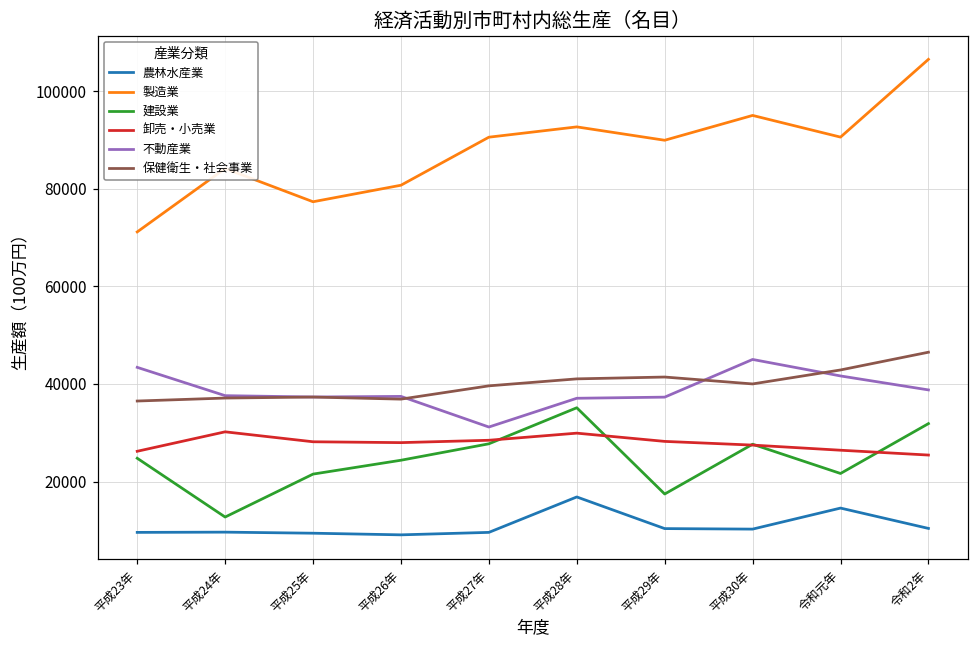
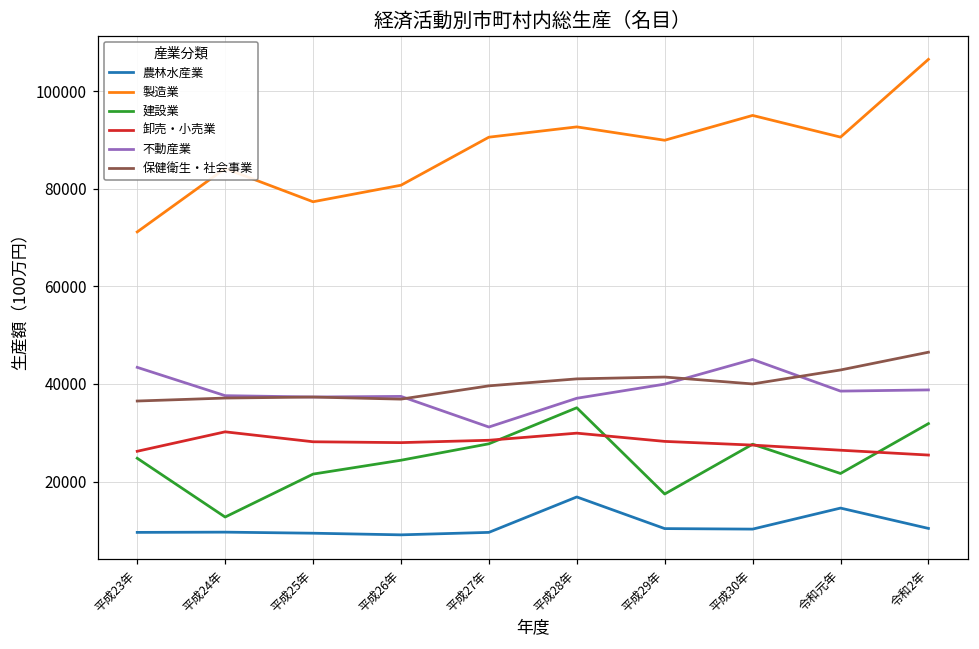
不動産業, 平成29年: 37000 -> 40000
不動産業, 令和元年: 42000 -> 39000
